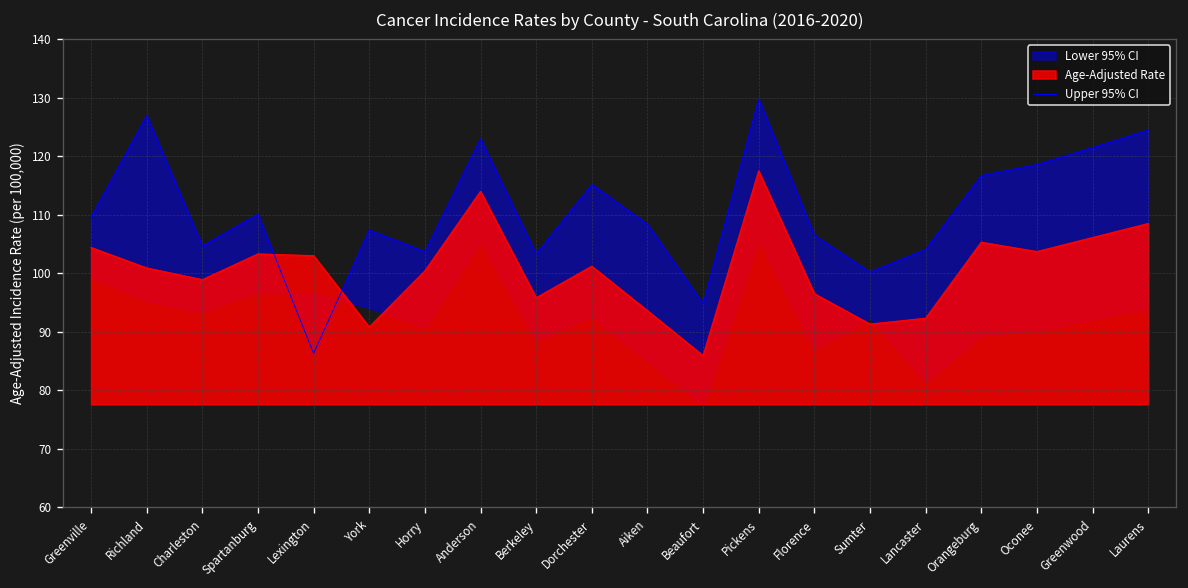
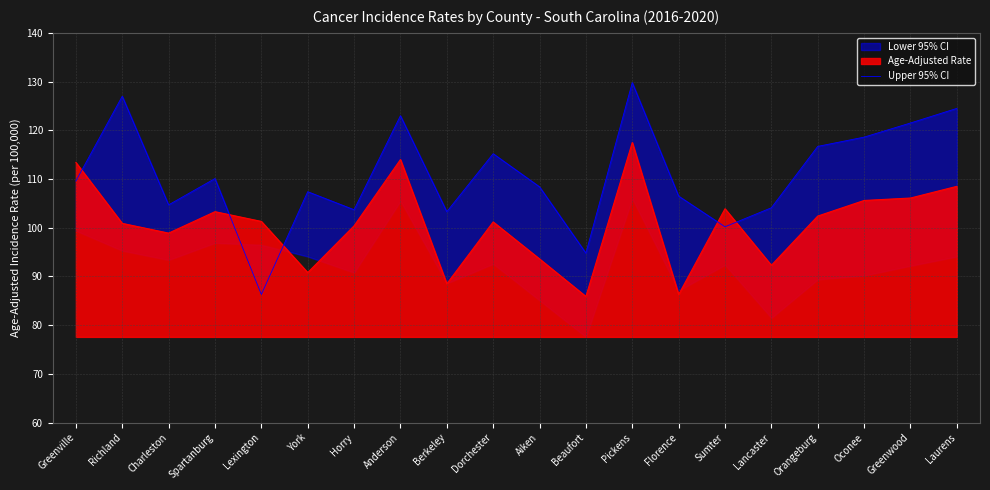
Age-Adjusted Rate, Greenville: 104 -> 113
Age-Adjusted Rate, Lexington: 103 -> 101
Age-Adjusted Rate, Berkeley: 96 -> 89
Age-Adjusted Rate, Florence: 97 -> 86
Age-Adjusted Rate, Sumter: 91 -> 104
Age-Adjusted Rate, Orangeburg: 105 -> 102
Age-Adjusted Rate, Oconee: 104 -> 106
